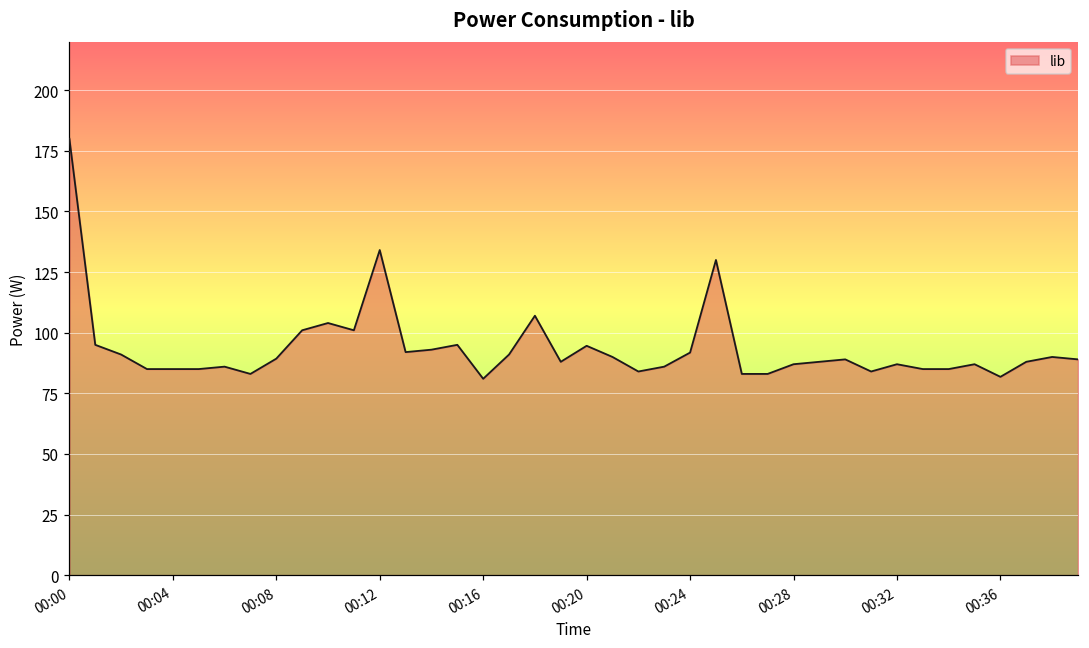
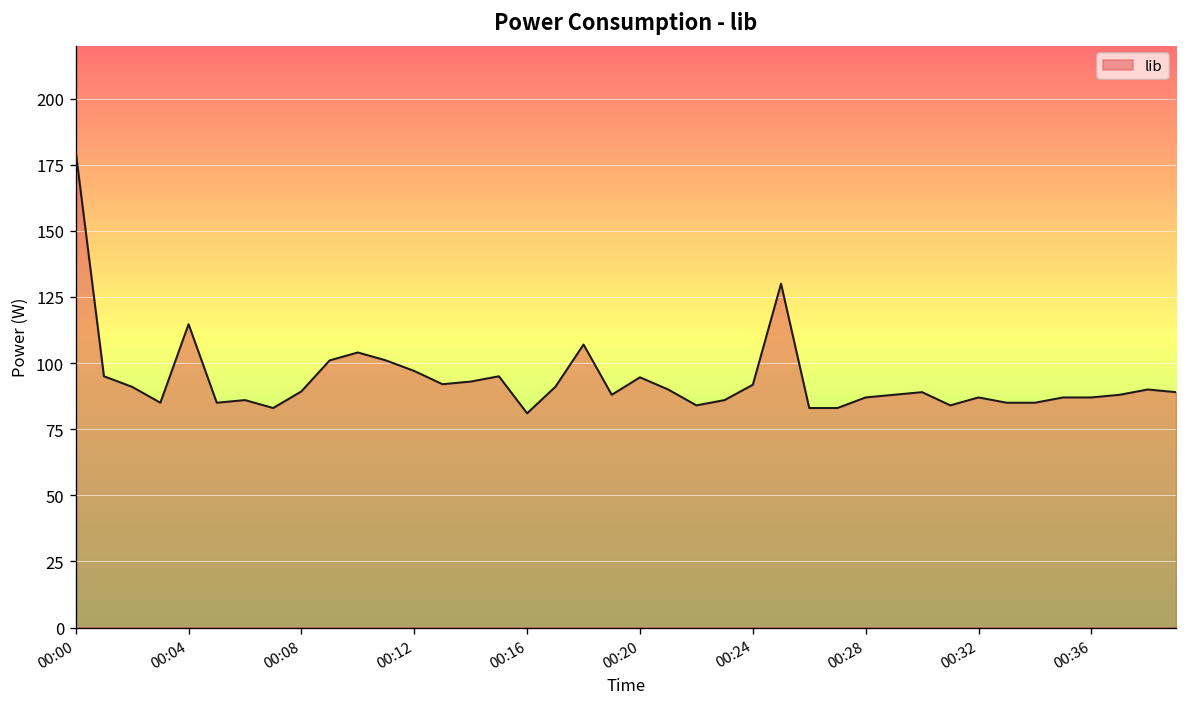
00:04: 85 -> 115
00:12: 134 -> 97
00:36: 82 -> 87
